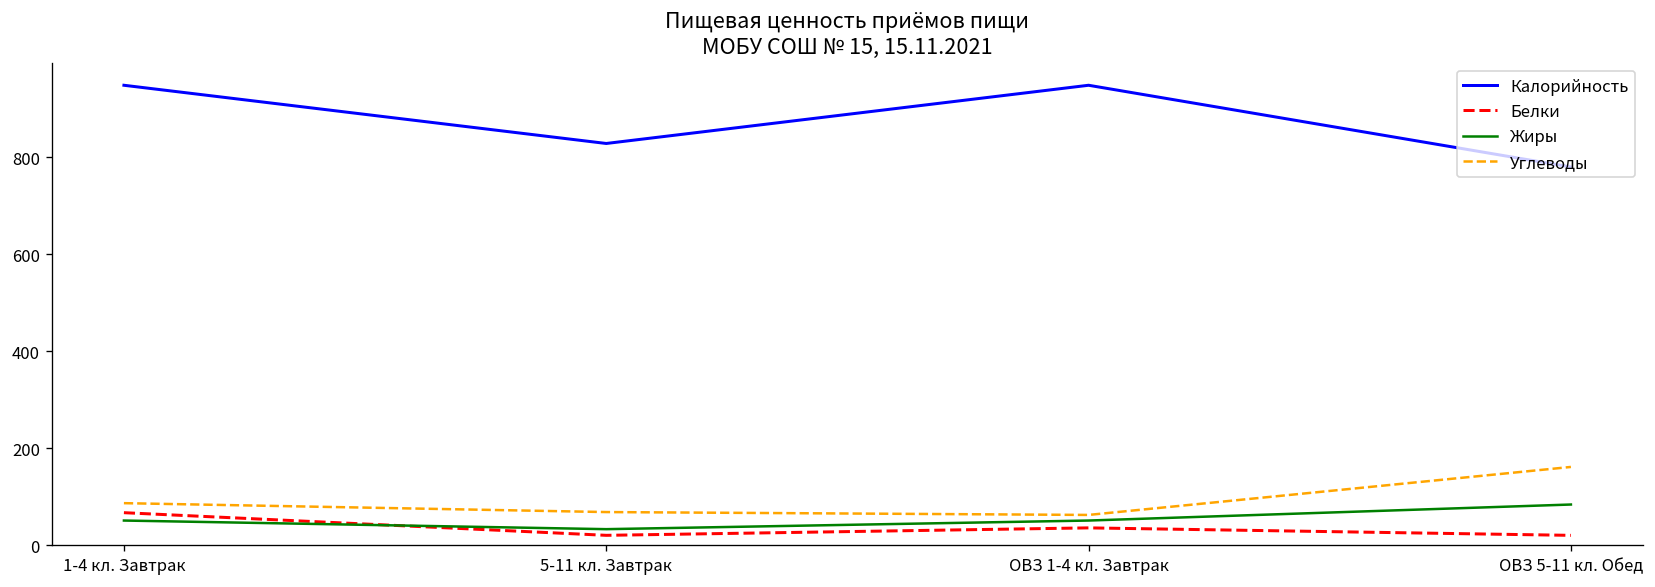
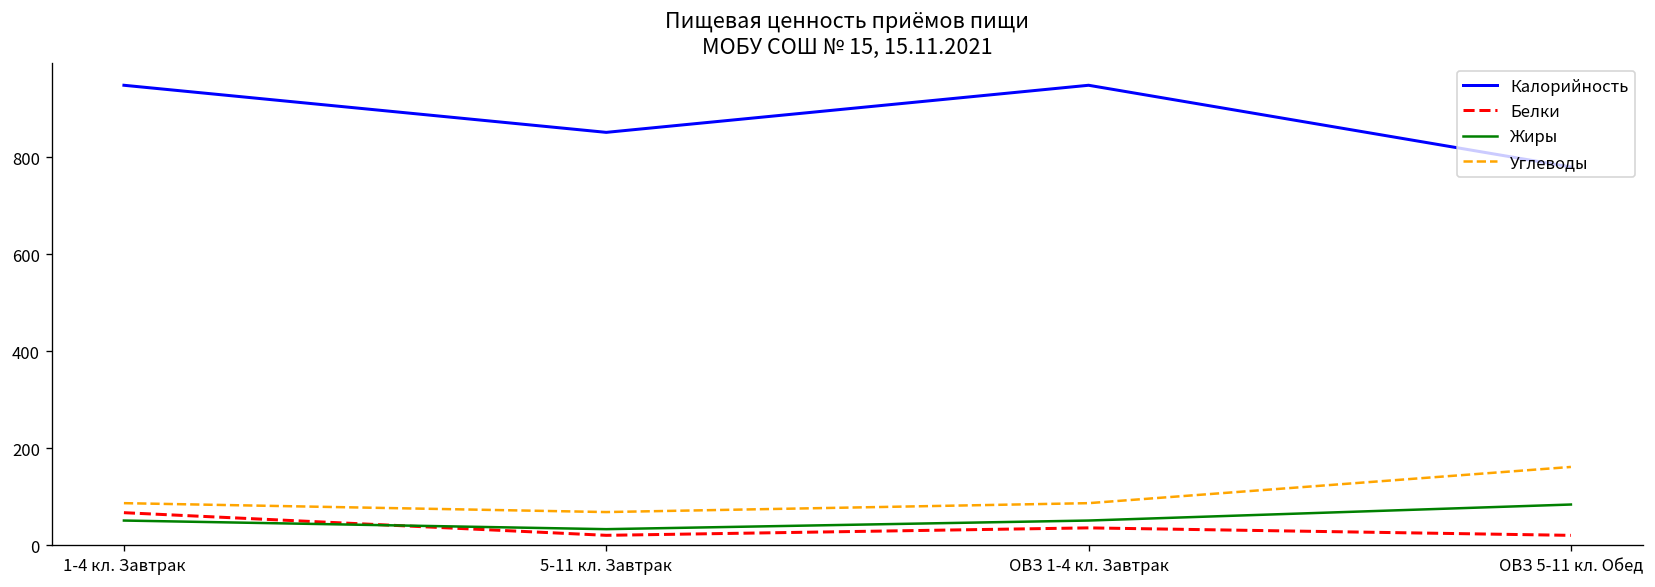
Калорийность, 5-11 кл. Завтрак: 830 -> 850
Углеводы, ОВЗ 1-4 кл. Завтрак: 60 -> 90
